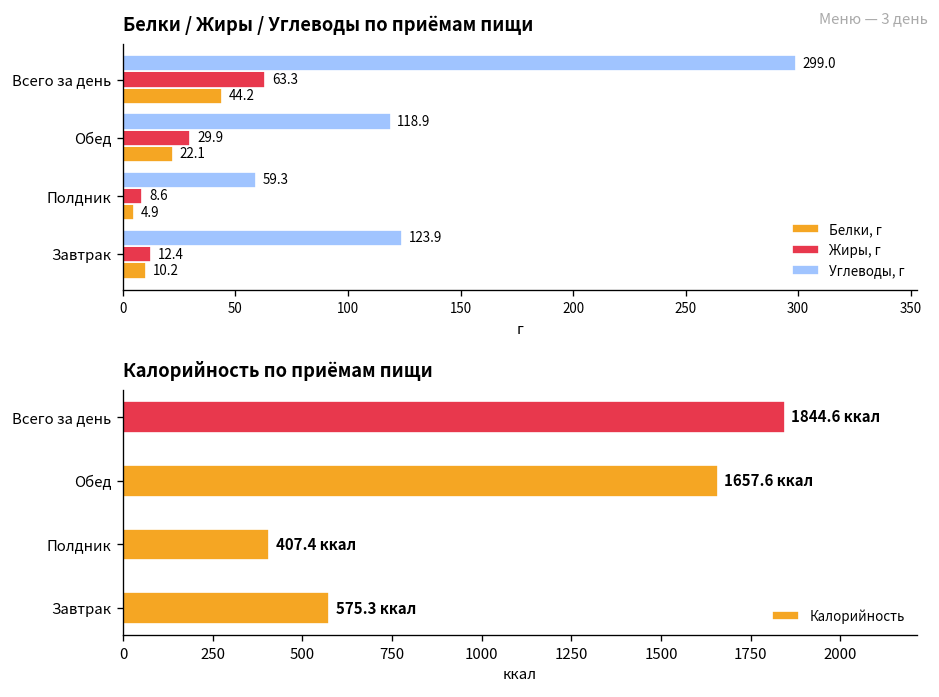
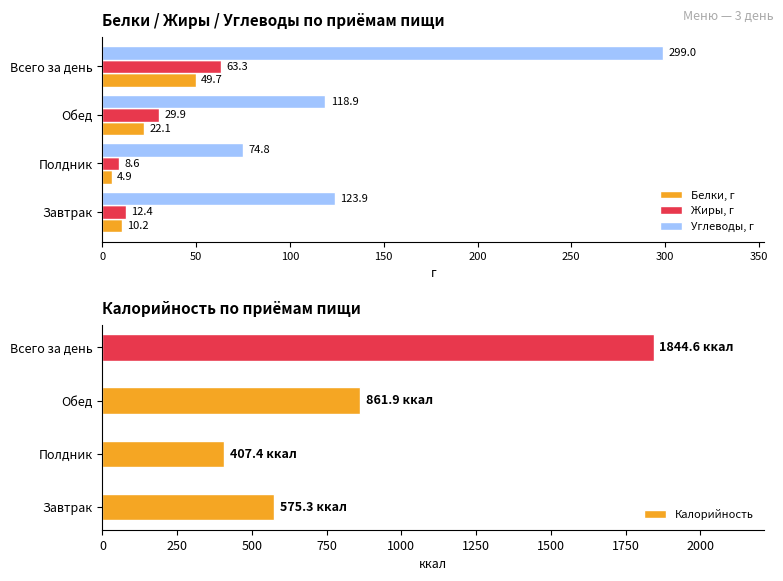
Белки / Жиры / Углеводы по приёмам пищи, Белки, г, Всего за день: 44.2 -> 49.7
Белки / Жиры / Углеводы по приёмам пищи, Углеводы, г, Полдник: 59.3 -> 74.8
Калорийность по приёмам пищи, Обед: 1657.6 -> 861.9
